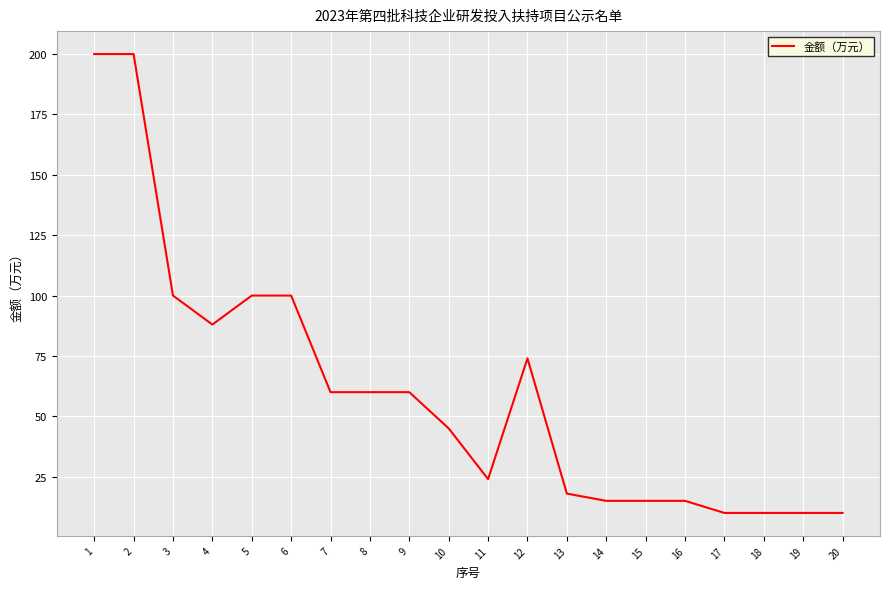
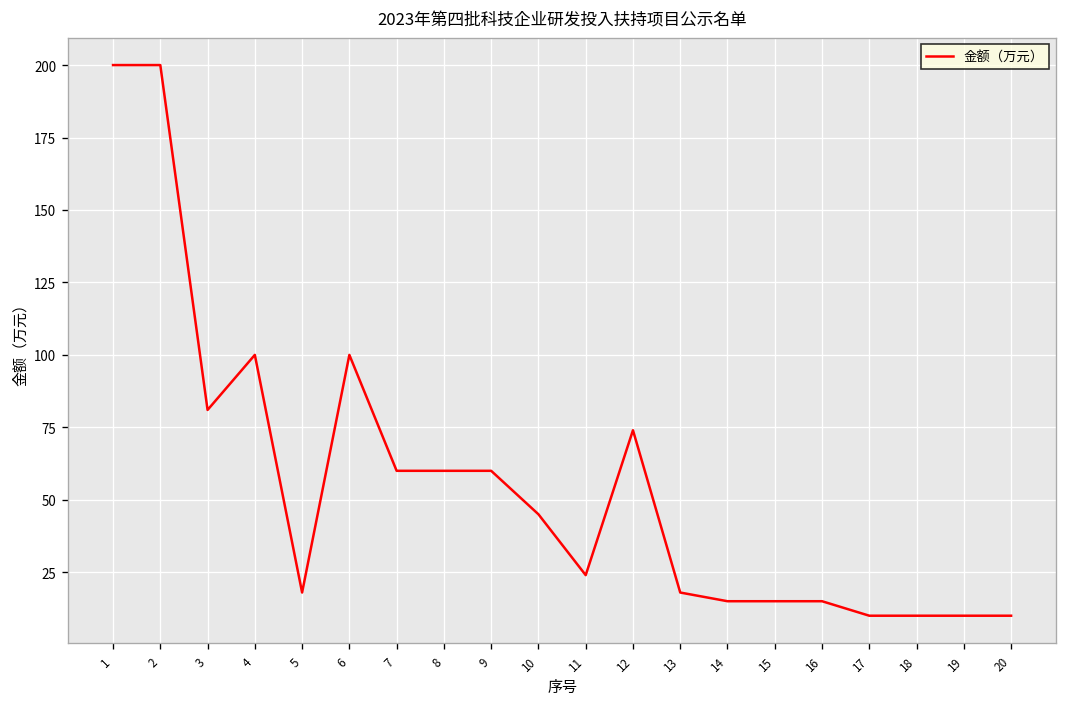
3: 100 -> 81
4: 88 -> 100
5: 100 -> 18
